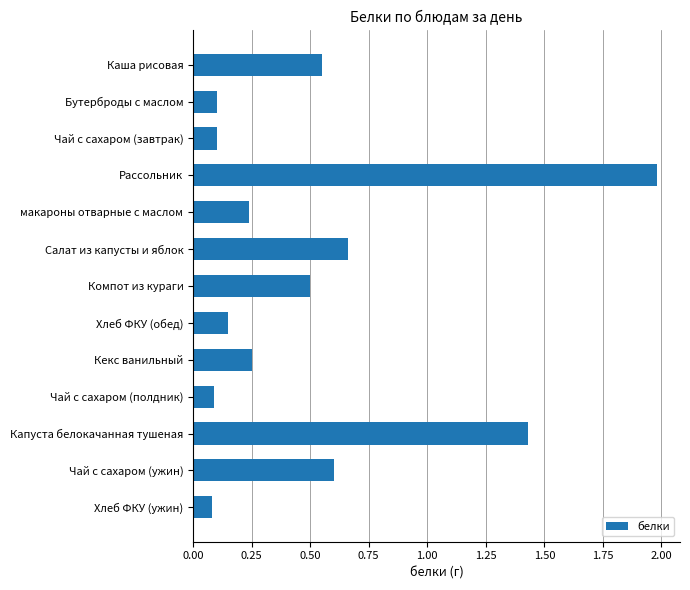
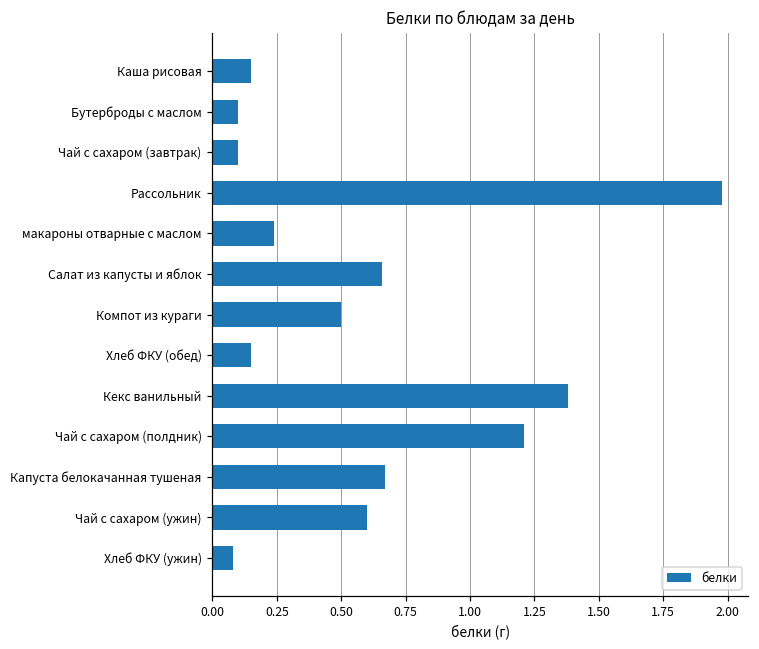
Каша рисовая: 0.55 -> 0.15
Кекс ванильный: 0.25 -> 1.38
Чай с сахаром (полдник): 0.09 -> 1.21
Капуста белокачанная тушеная: 1.43 -> 0.67
